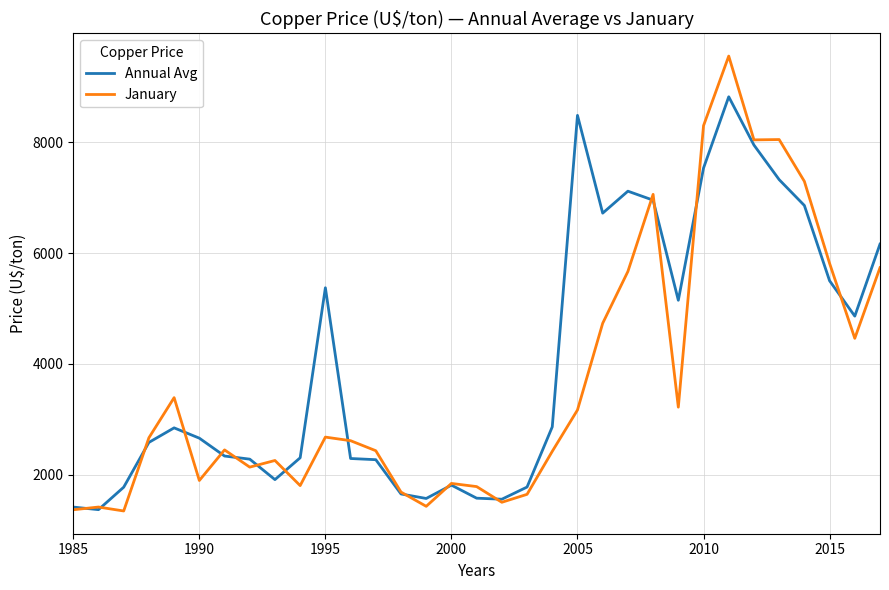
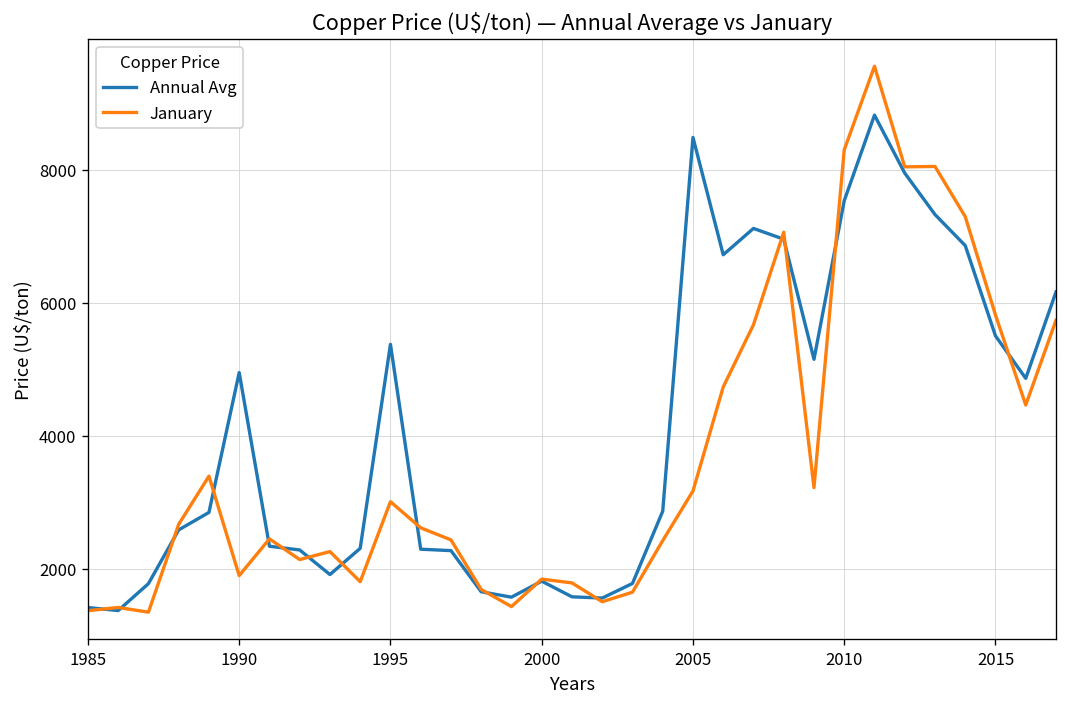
Annual Avg, 1990: 2700 -> 4900
January, 1995: 2700 -> 3000
